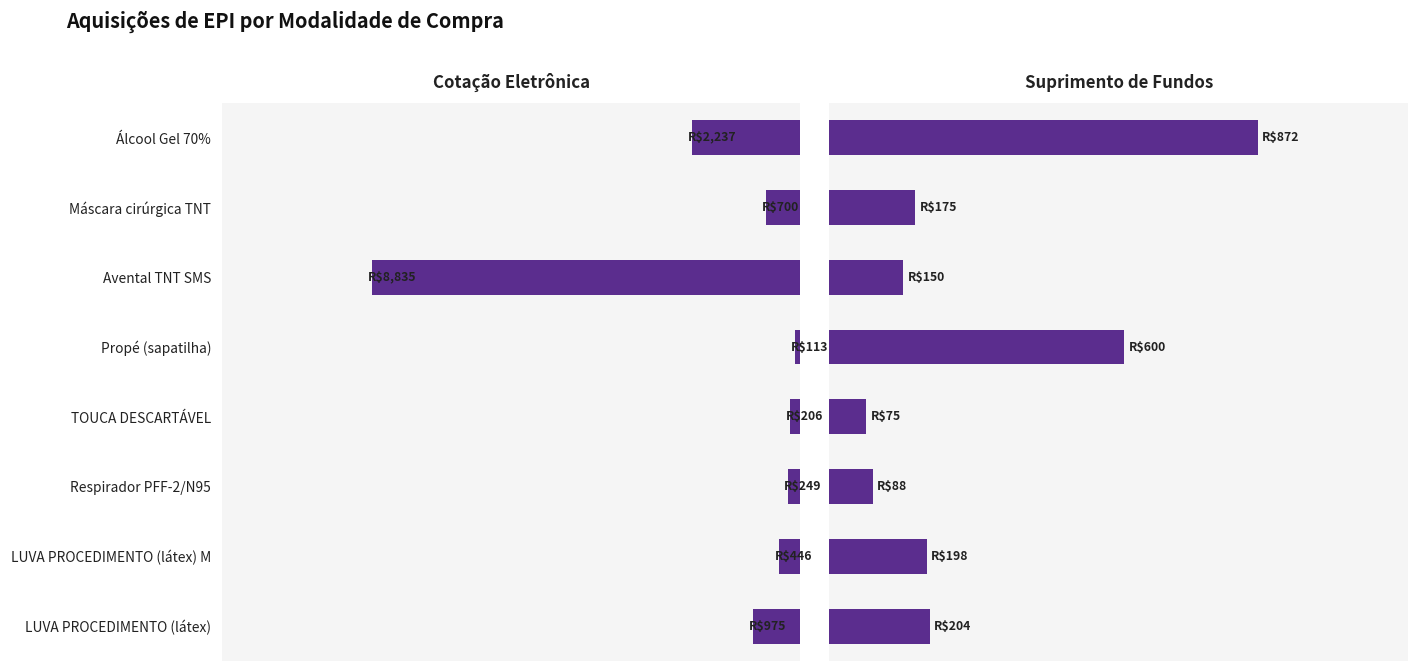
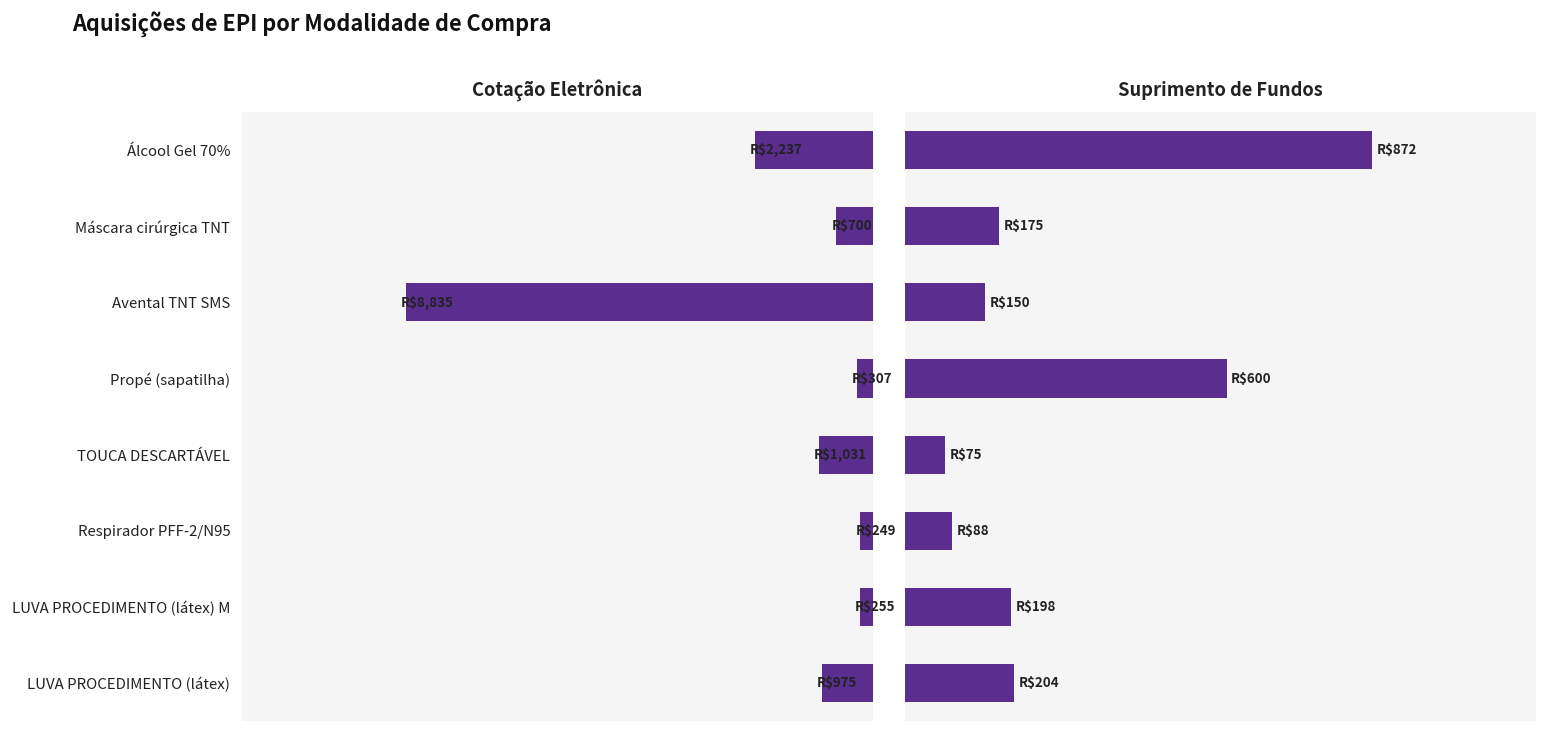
Cotação Eletrônica, Propé (sapatilha): $113 -> $307
Cotação Eletrônica, TOUCA DESCARTÁVEL: $206 -> $1,031
Cotação Eletrônica, LUVA PROCEDIMENTO (látex) M: $446 -> $255
